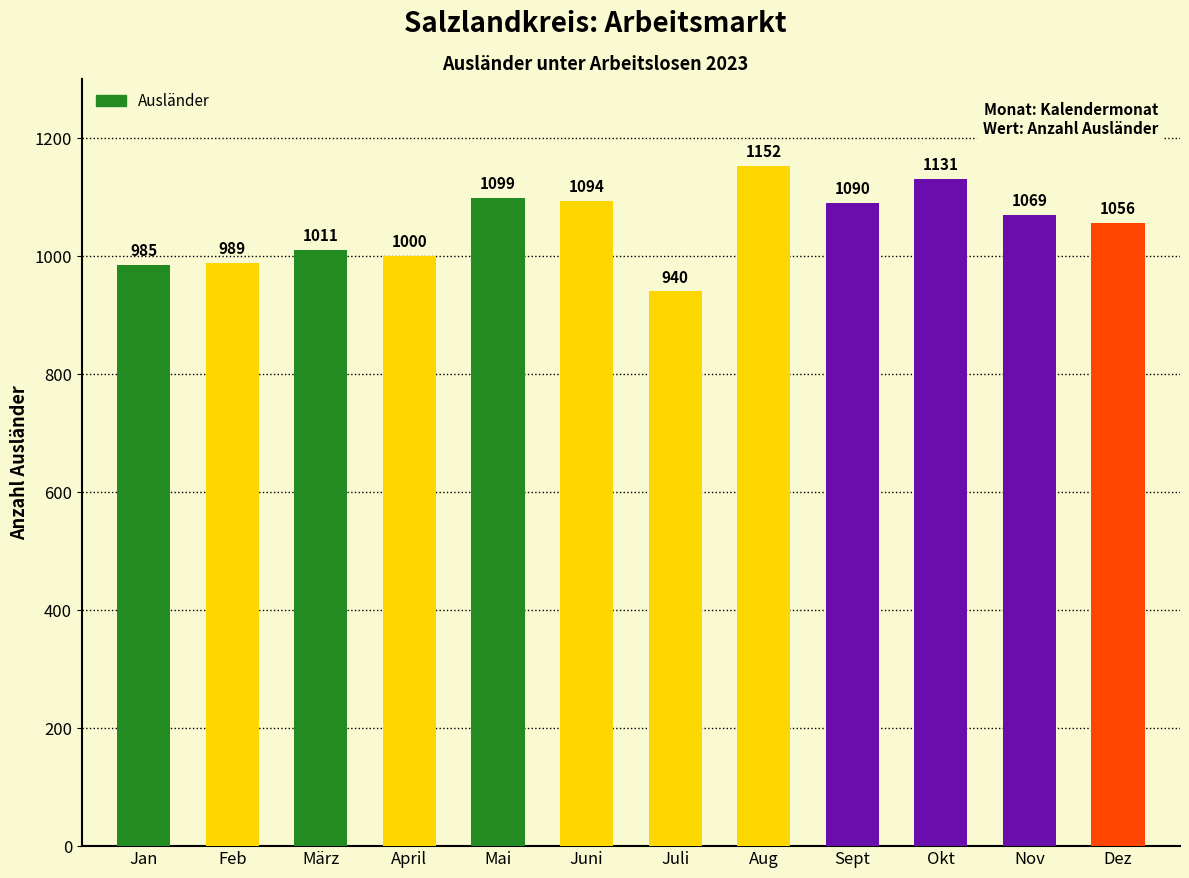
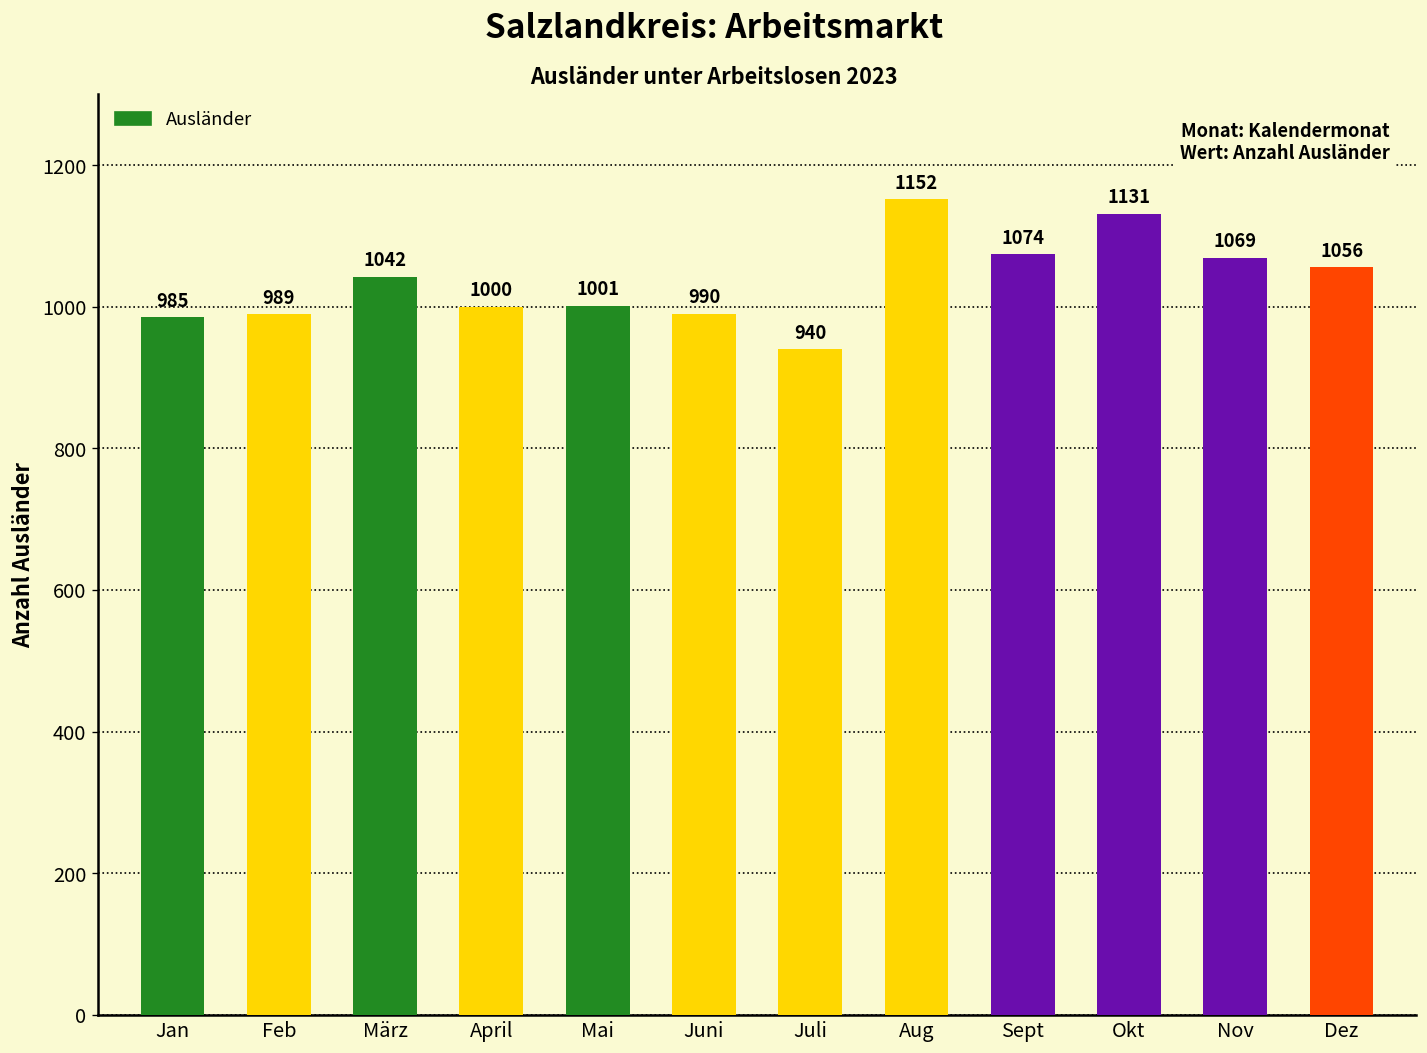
März: 1011 -> 1042
Mai: 1099 -> 1001
Juni: 1094 -> 990
Sept: 1090 -> 1074
